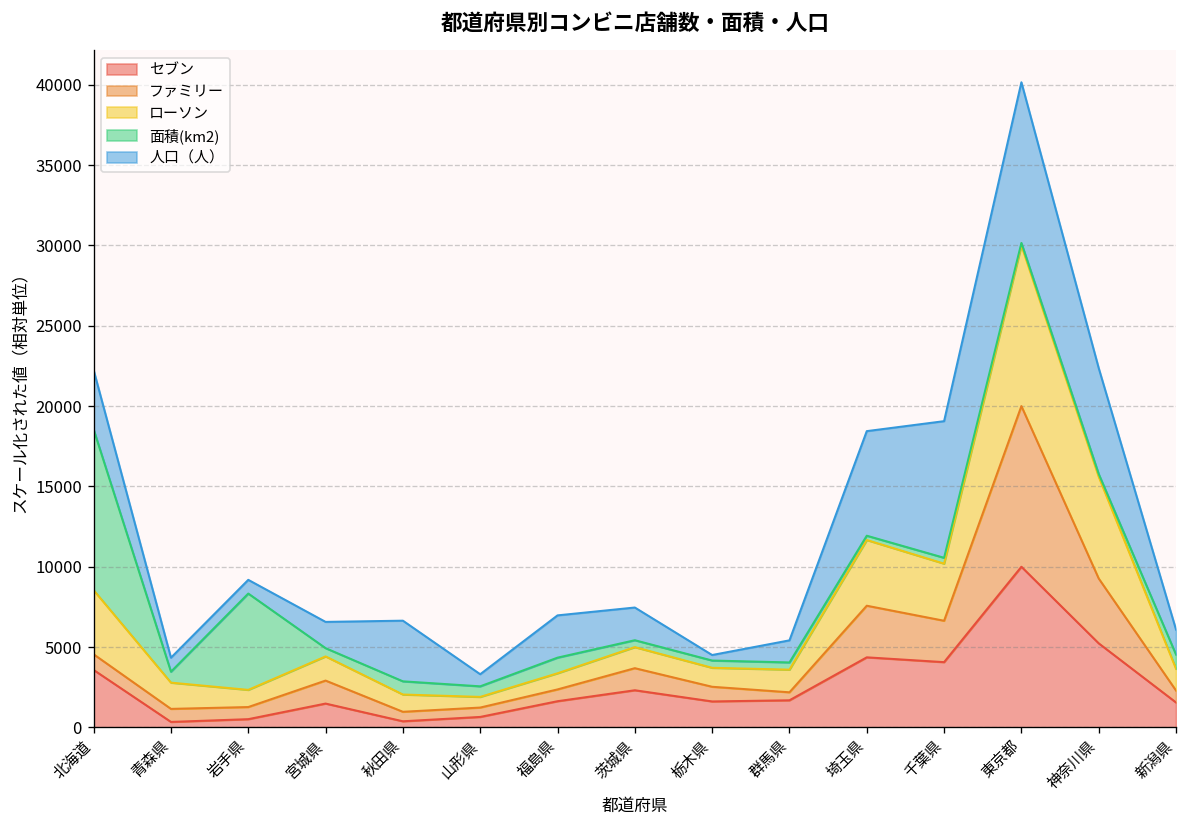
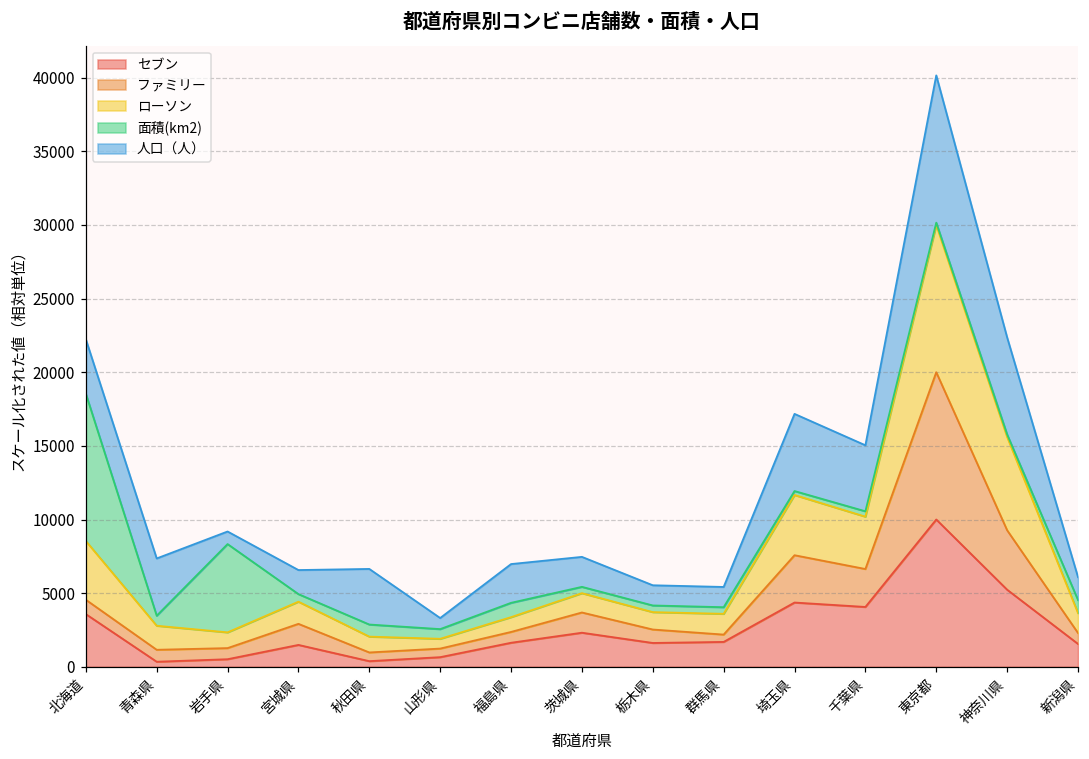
人口（人）, 青森県: 900 -> 3900
人口（人）, 栃木県: 300 -> 1400
人口（人）, 埼玉県: 6500 -> 5200
人口（人）, 千葉県: 8500 -> 4500
